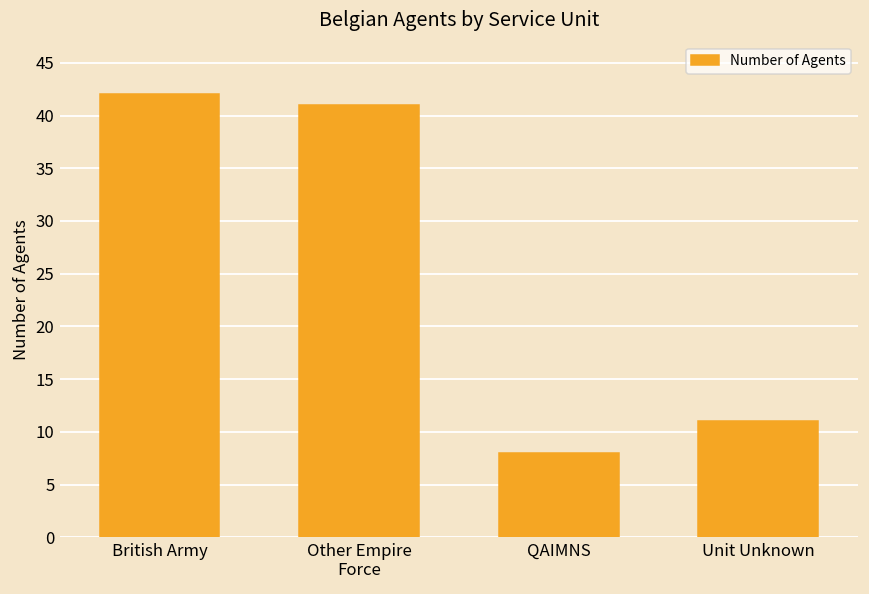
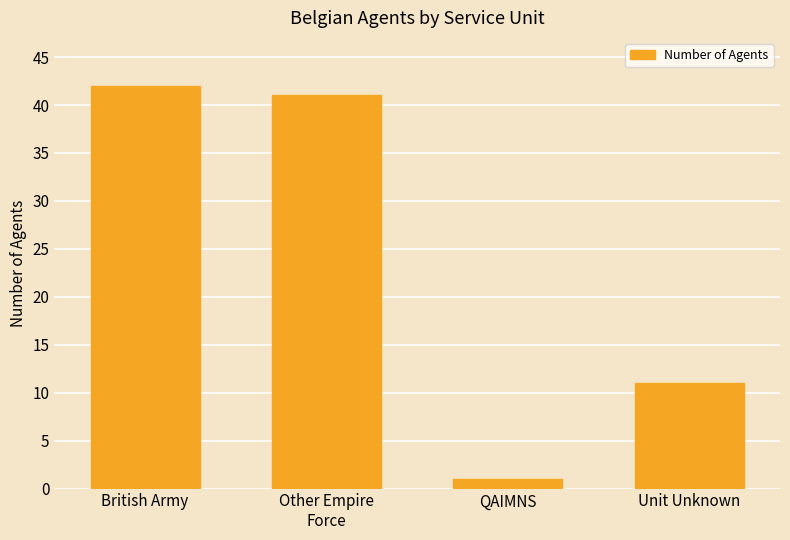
QAIMNS: 8 -> 1
